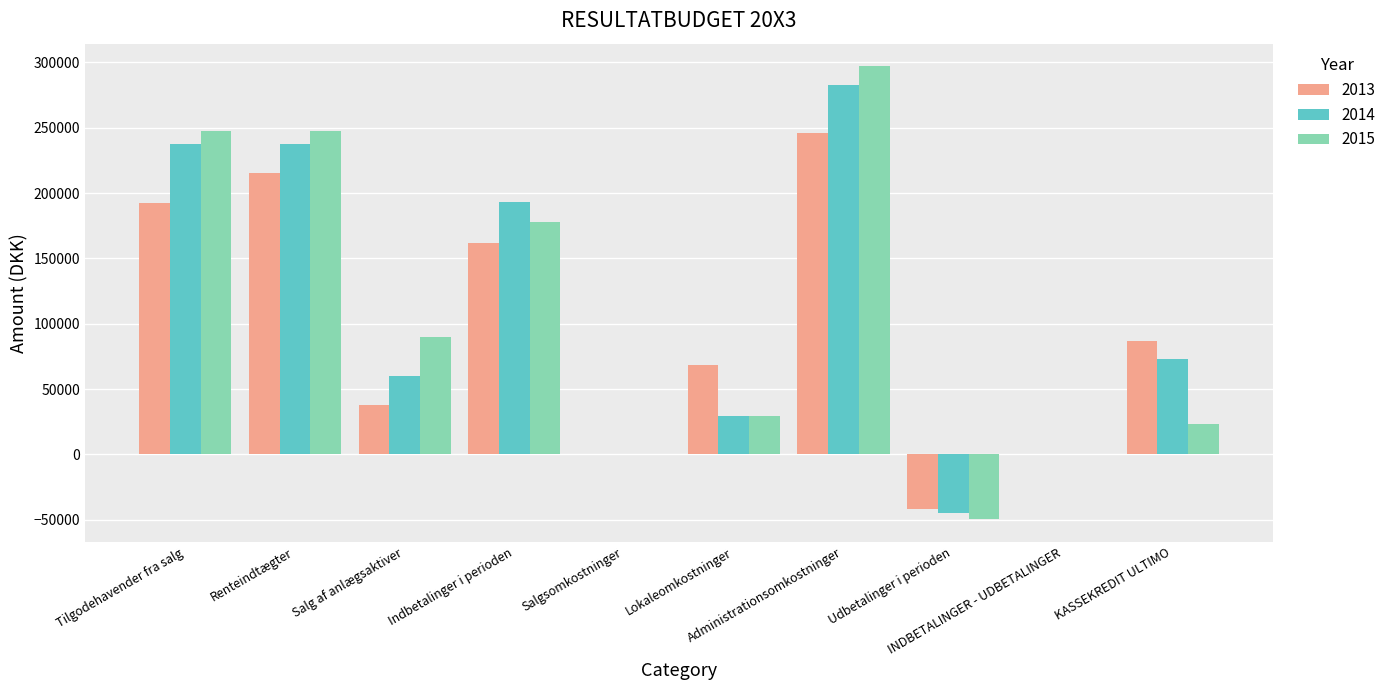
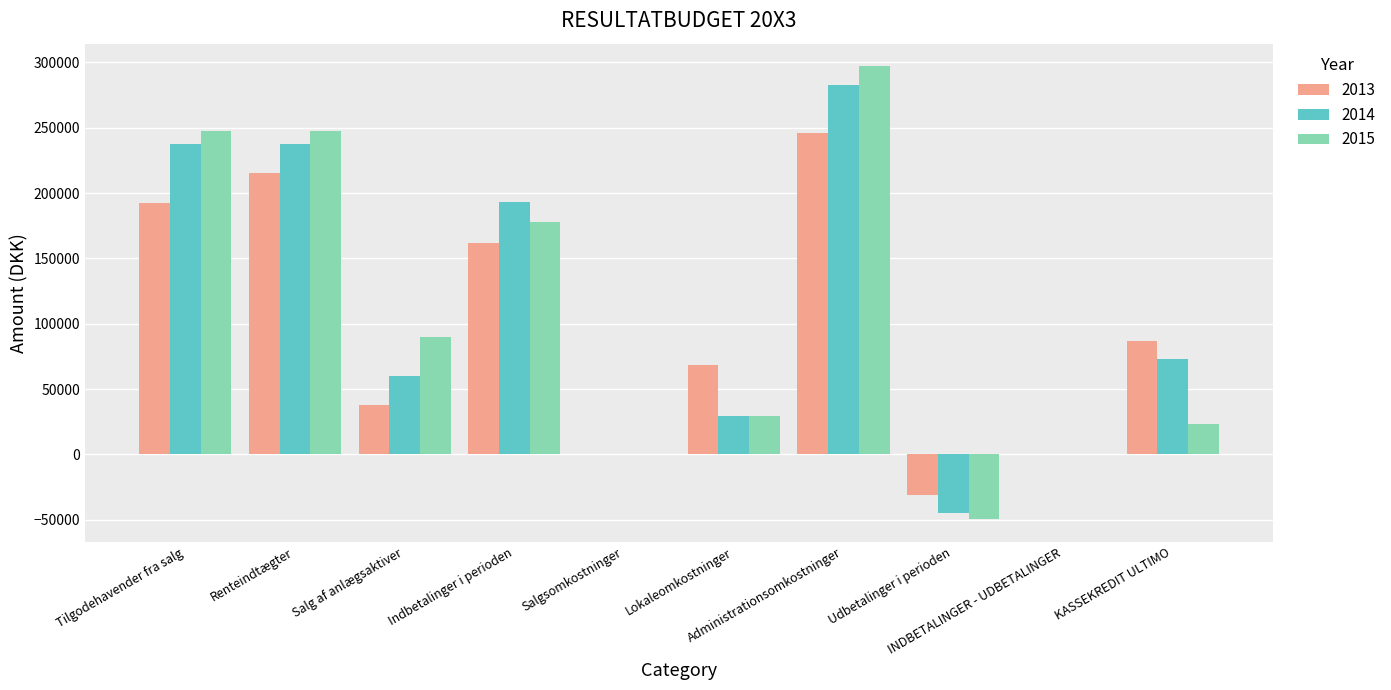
2013, Udbetalinger i perioden: -42000 -> -31000
